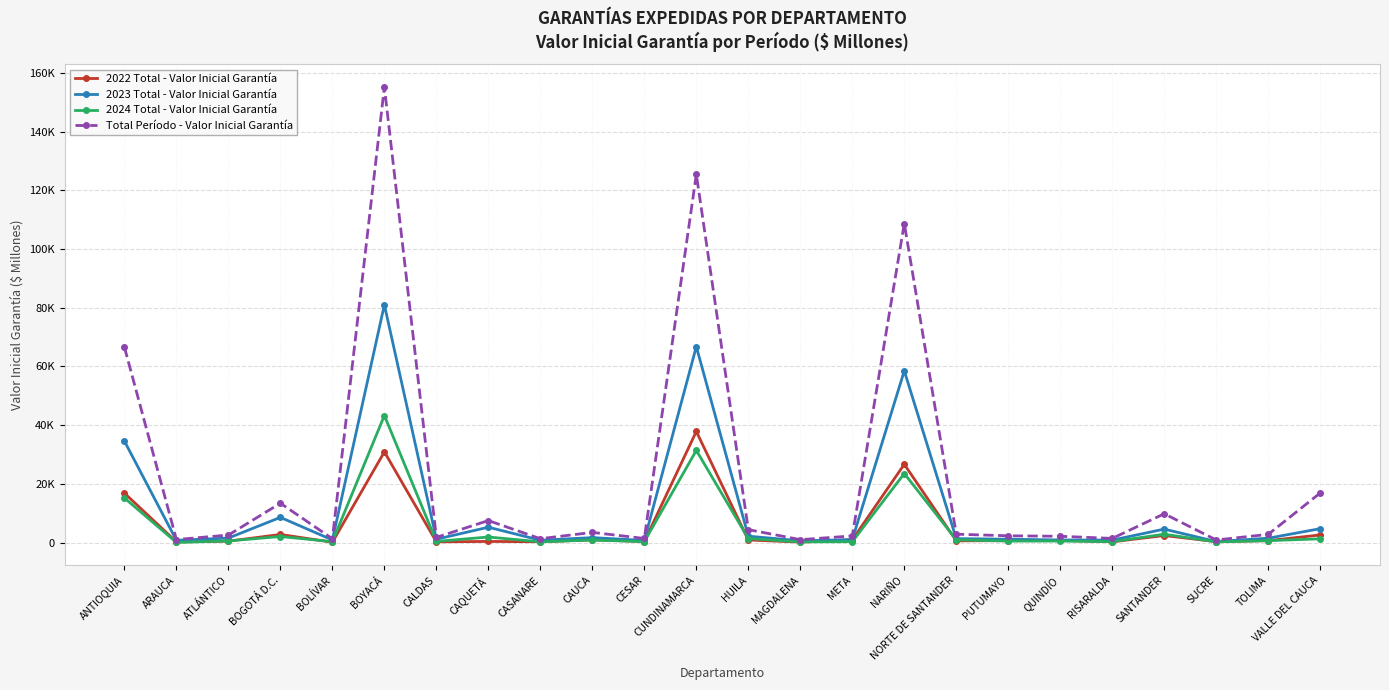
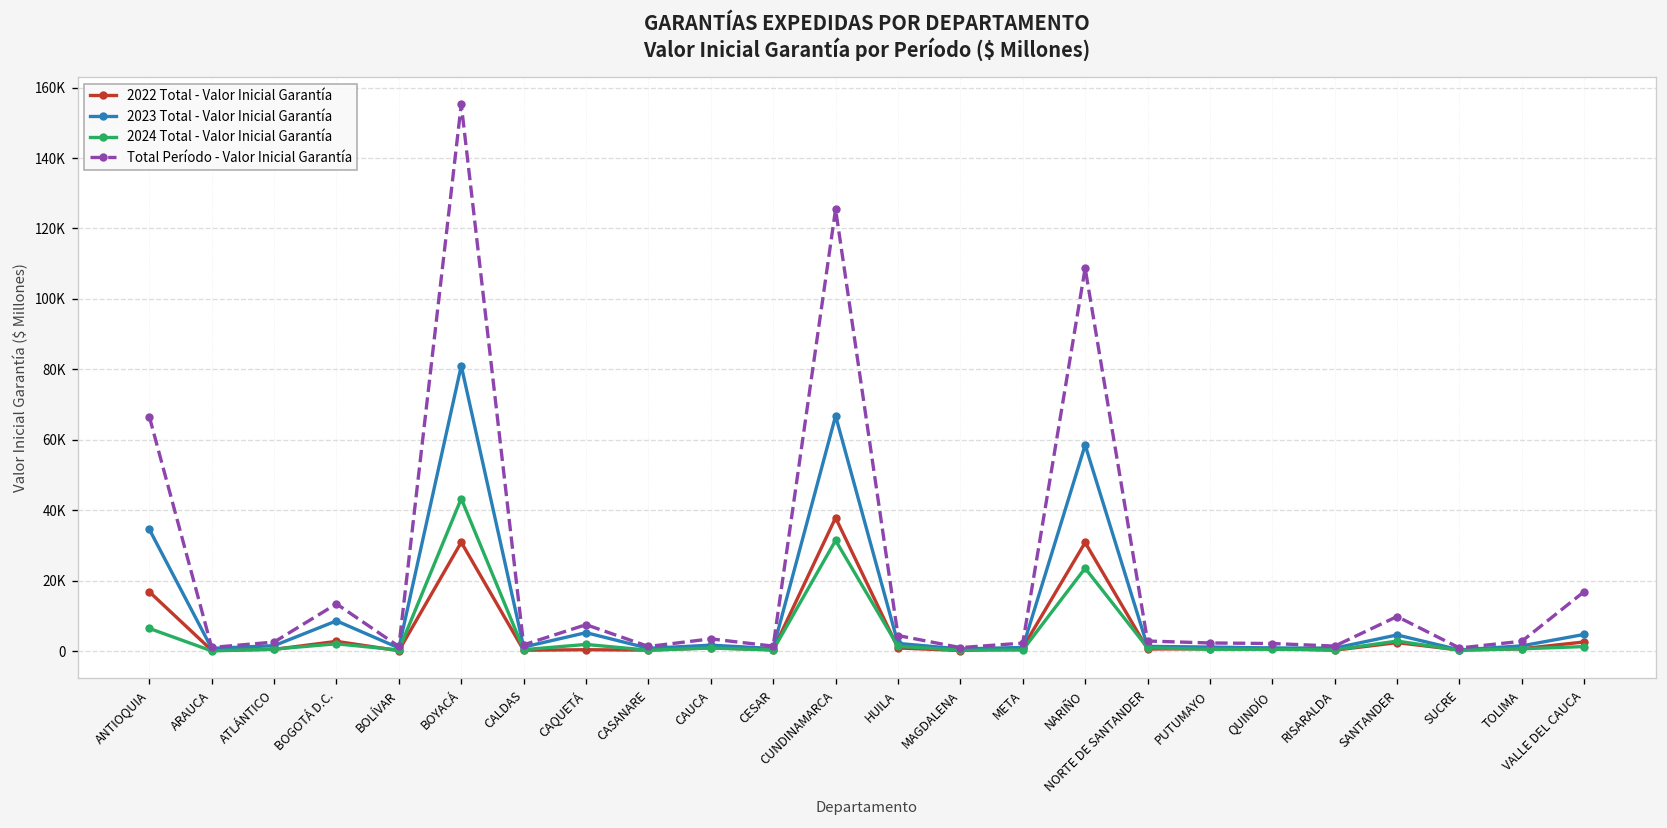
2024 Total - Valor Inicial Garantía, ANTIOQUIA: 15000 -> 6000
2022 Total - Valor Inicial Garantía, NARIÑO: 27000 -> 31000
